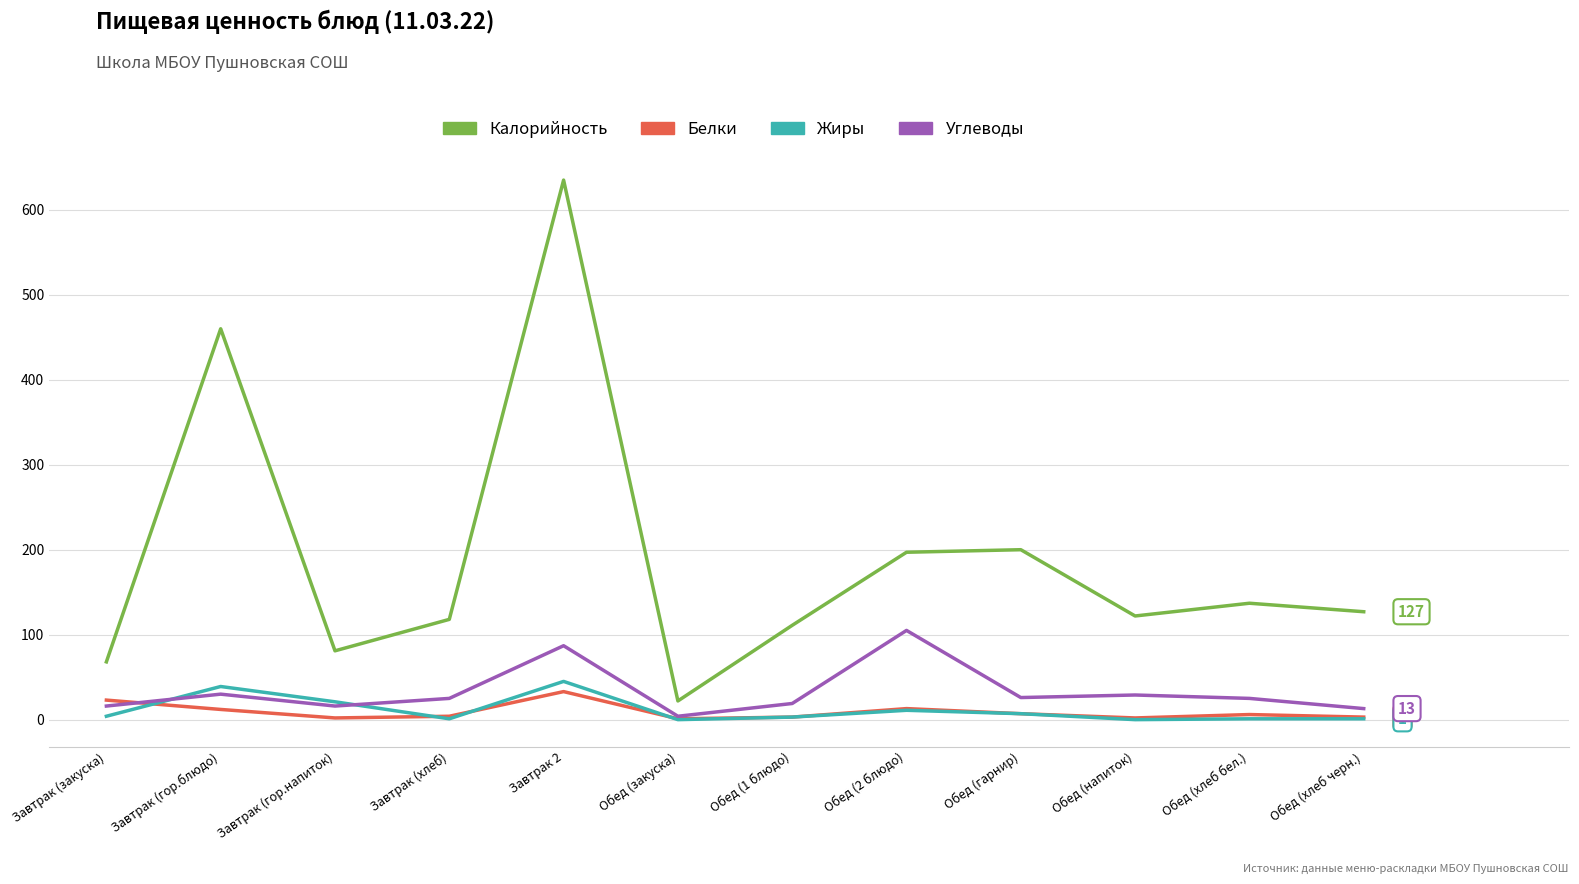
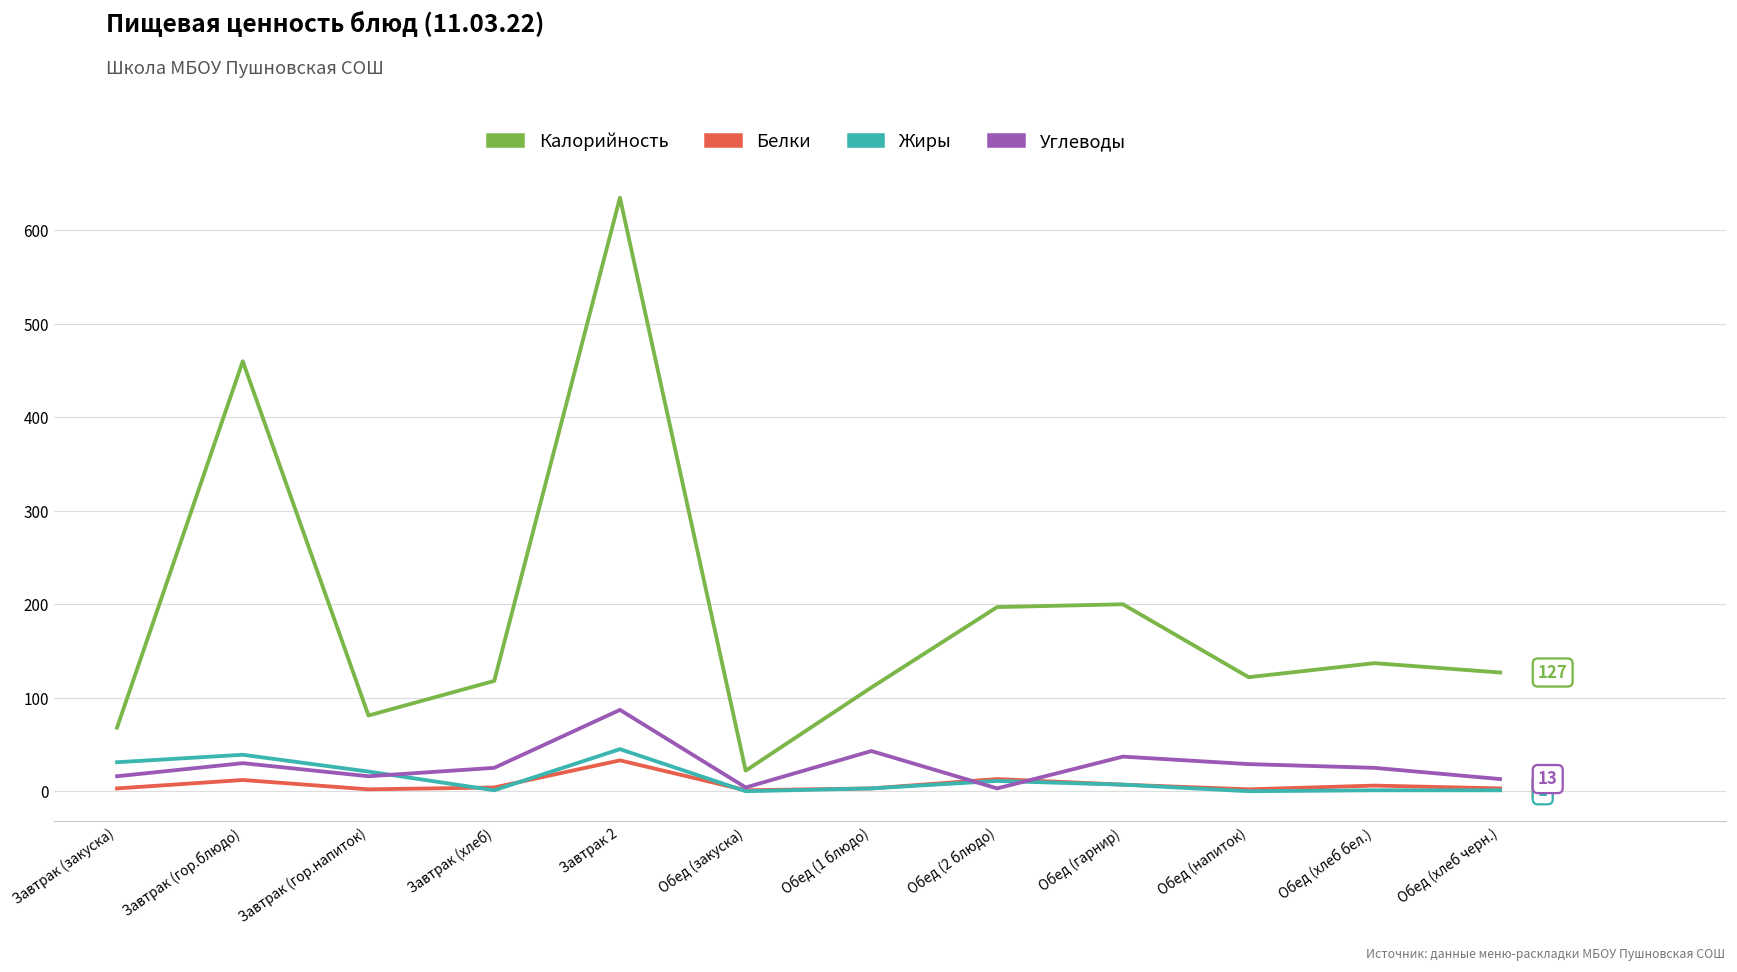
Белки, Завтрак (закуска): 20 -> 0
Жиры, Завтрак (закуска): 0 -> 30
Углеводы, Обед (1 блюдо): 20 -> 40
Углеводы, Обед (2 блюдо): 110 -> 0
Углеводы, Обед (гарнир): 30 -> 40
